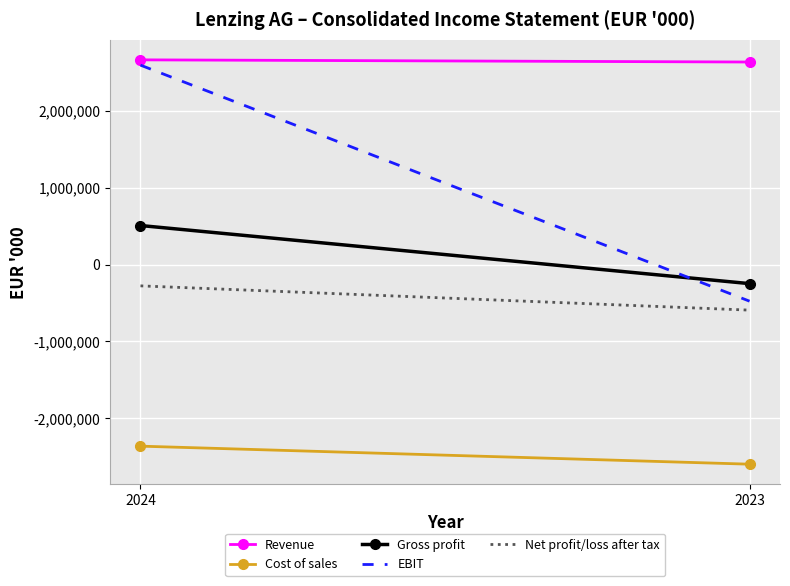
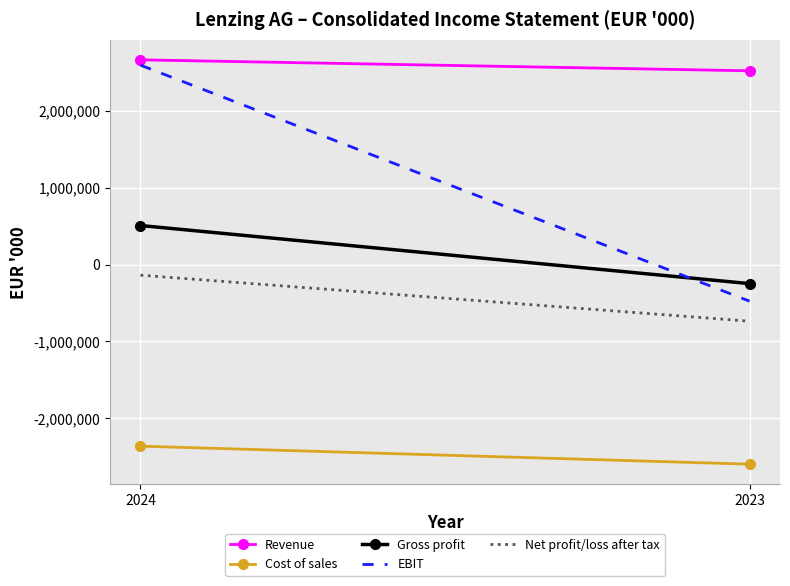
Net profit/loss after tax, 2024: -300,000 -> -100,000
Revenue, 2023: 2,600,000 -> 2,500,000
Net profit/loss after tax, 2023: -600,000 -> -700,000
